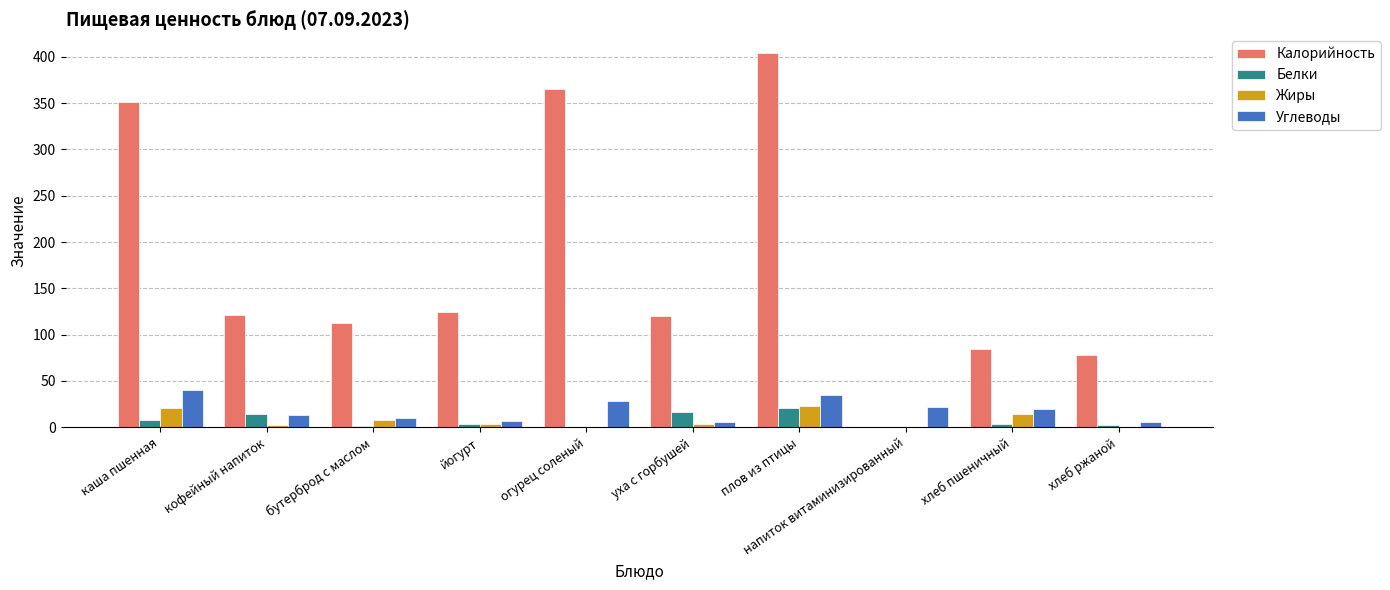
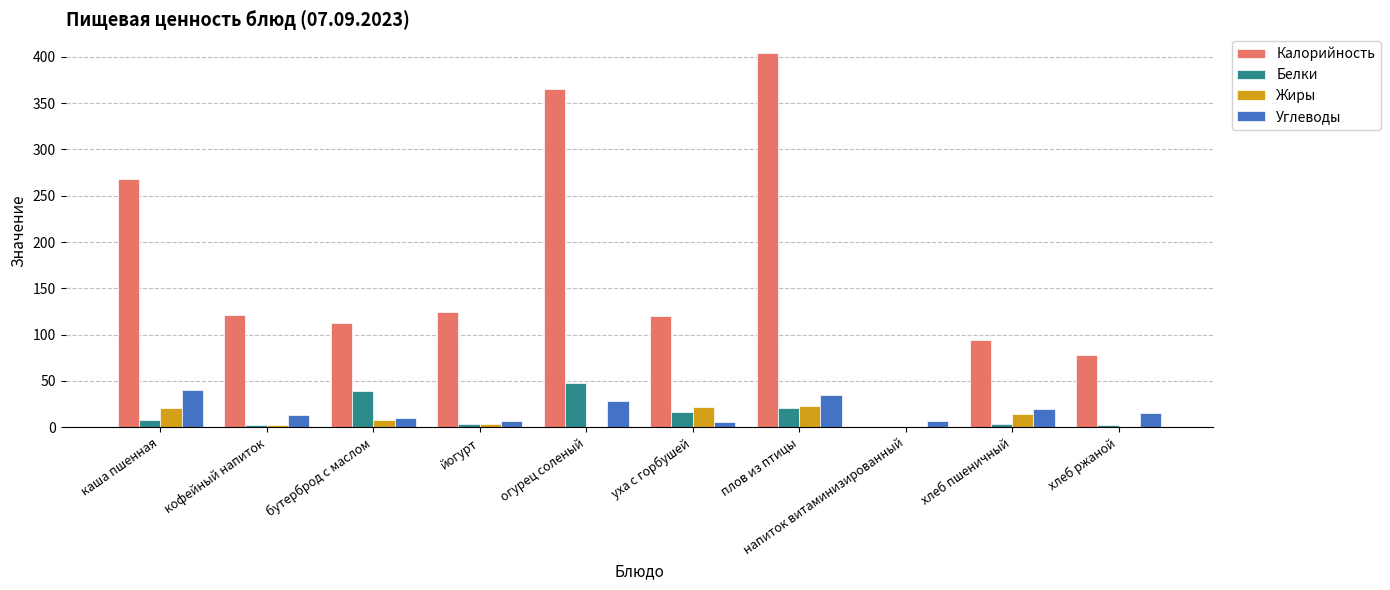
Калорийность, каша пшенная: 350 -> 270
Белки, кофейный напиток: 10 -> 0
Белки, бутерброд с маслом: 0 -> 40
Белки, огурец соленый: 0 -> 50
Жиры, уха с горбушей: 0 -> 20
Углеводы, напиток витаминизированный: 20 -> 10
Калорийность, хлеб пшеничный: 80 -> 90
Углеводы, хлеб ржаной: 10 -> 20
